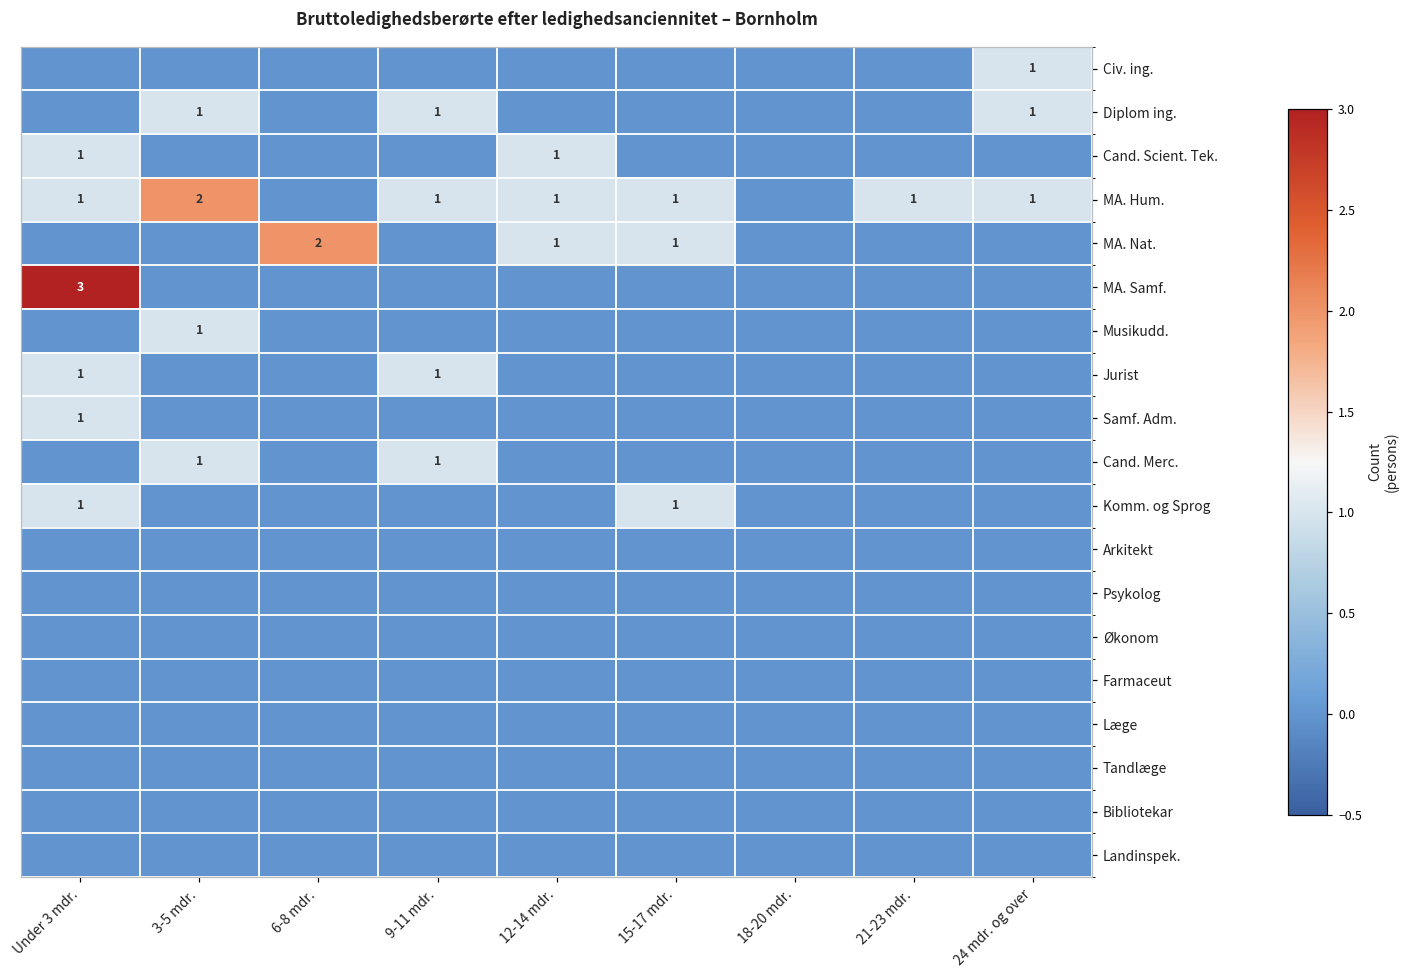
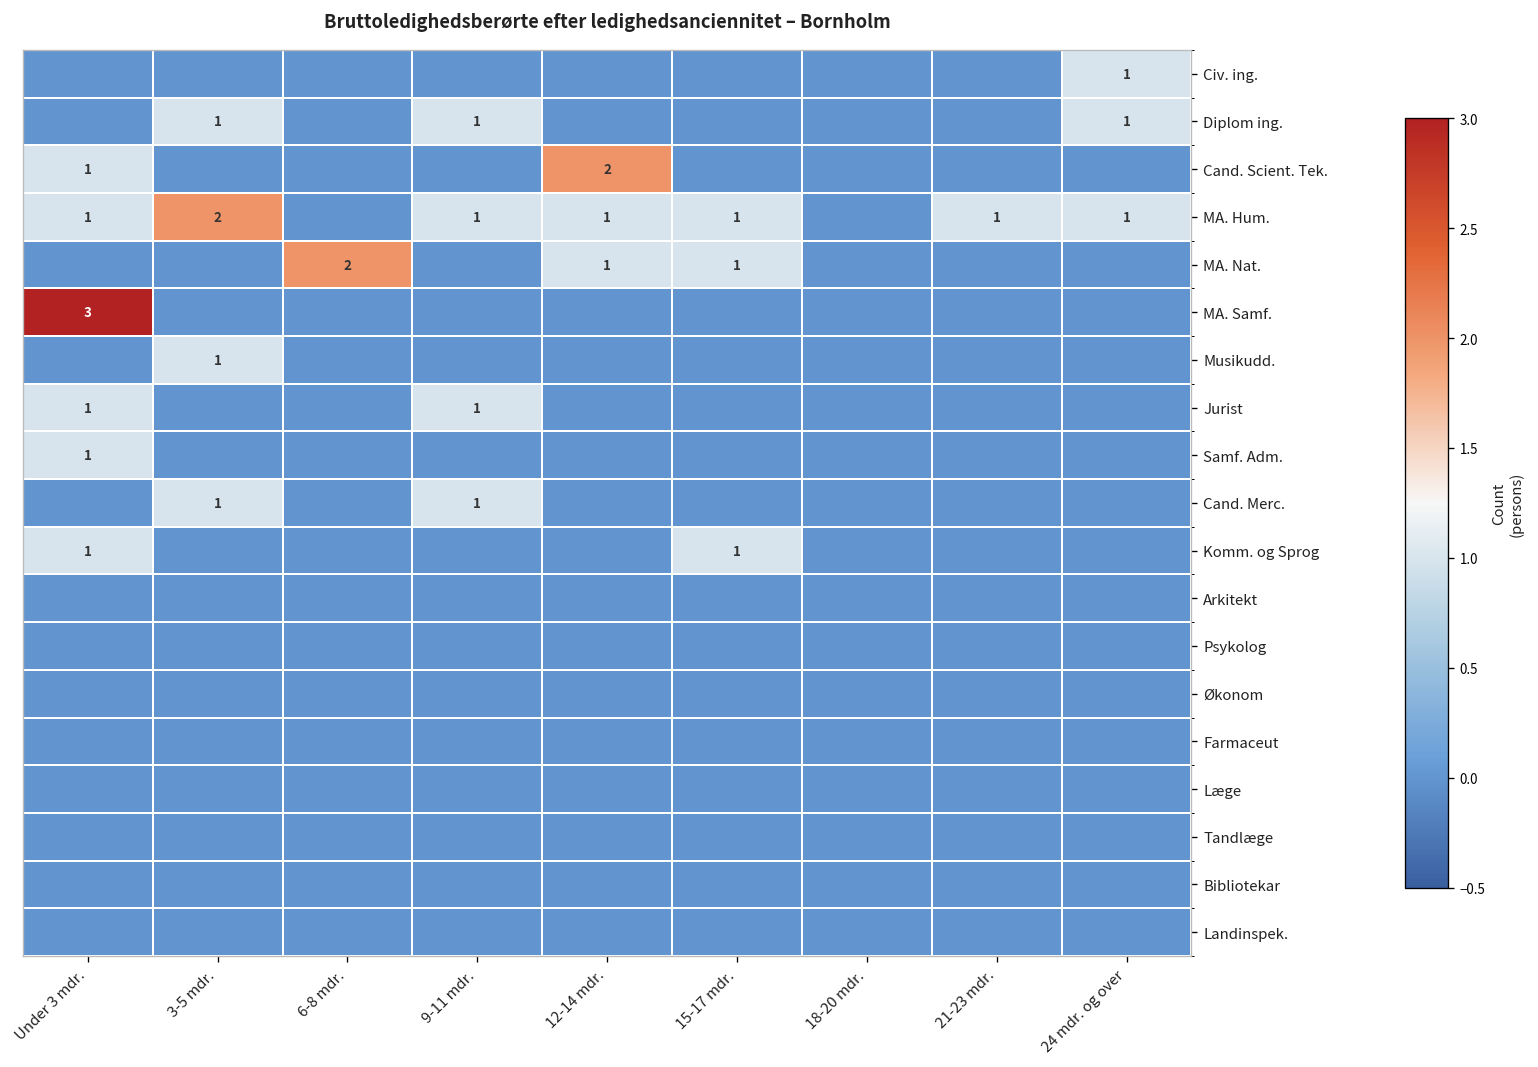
Cand. Scient. Tek., 12-14 mdr.: 1 -> 2
